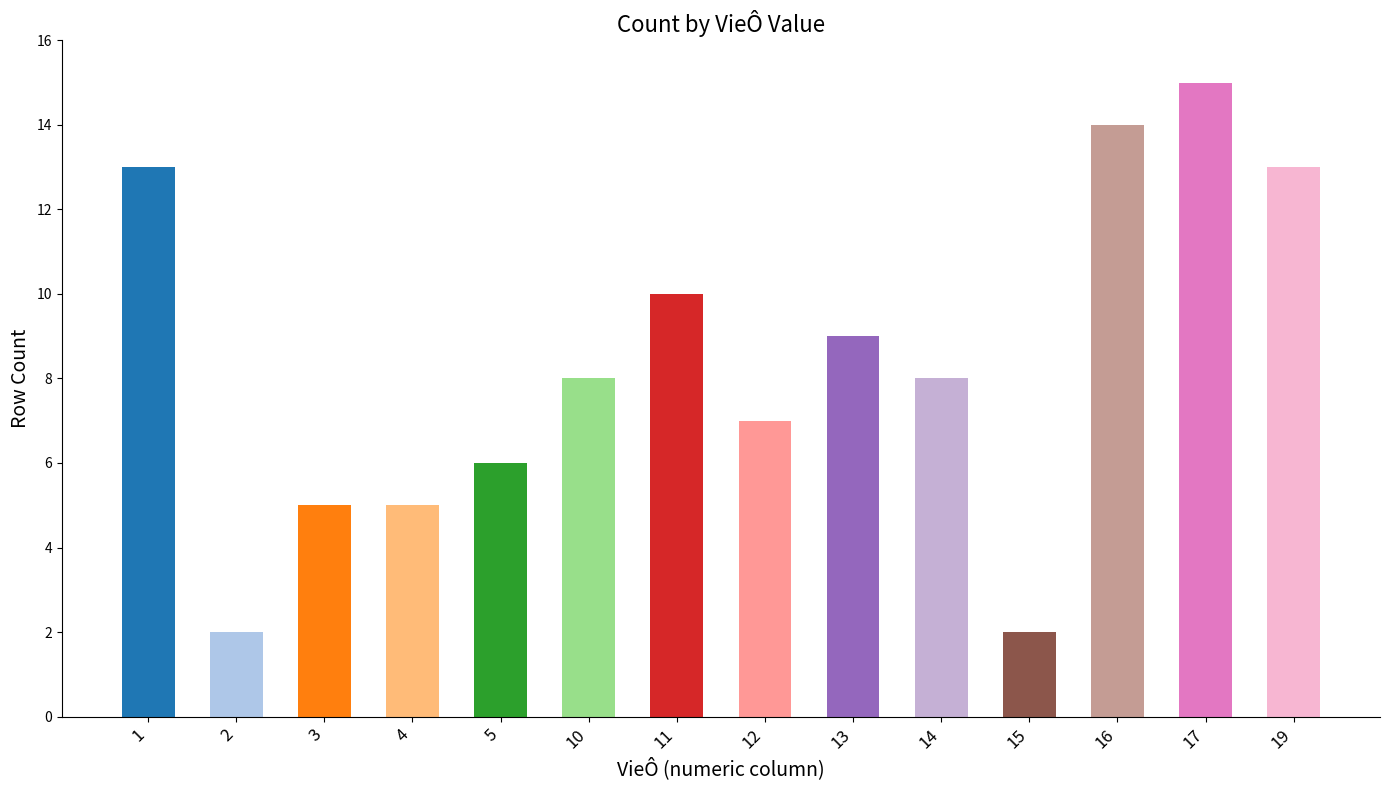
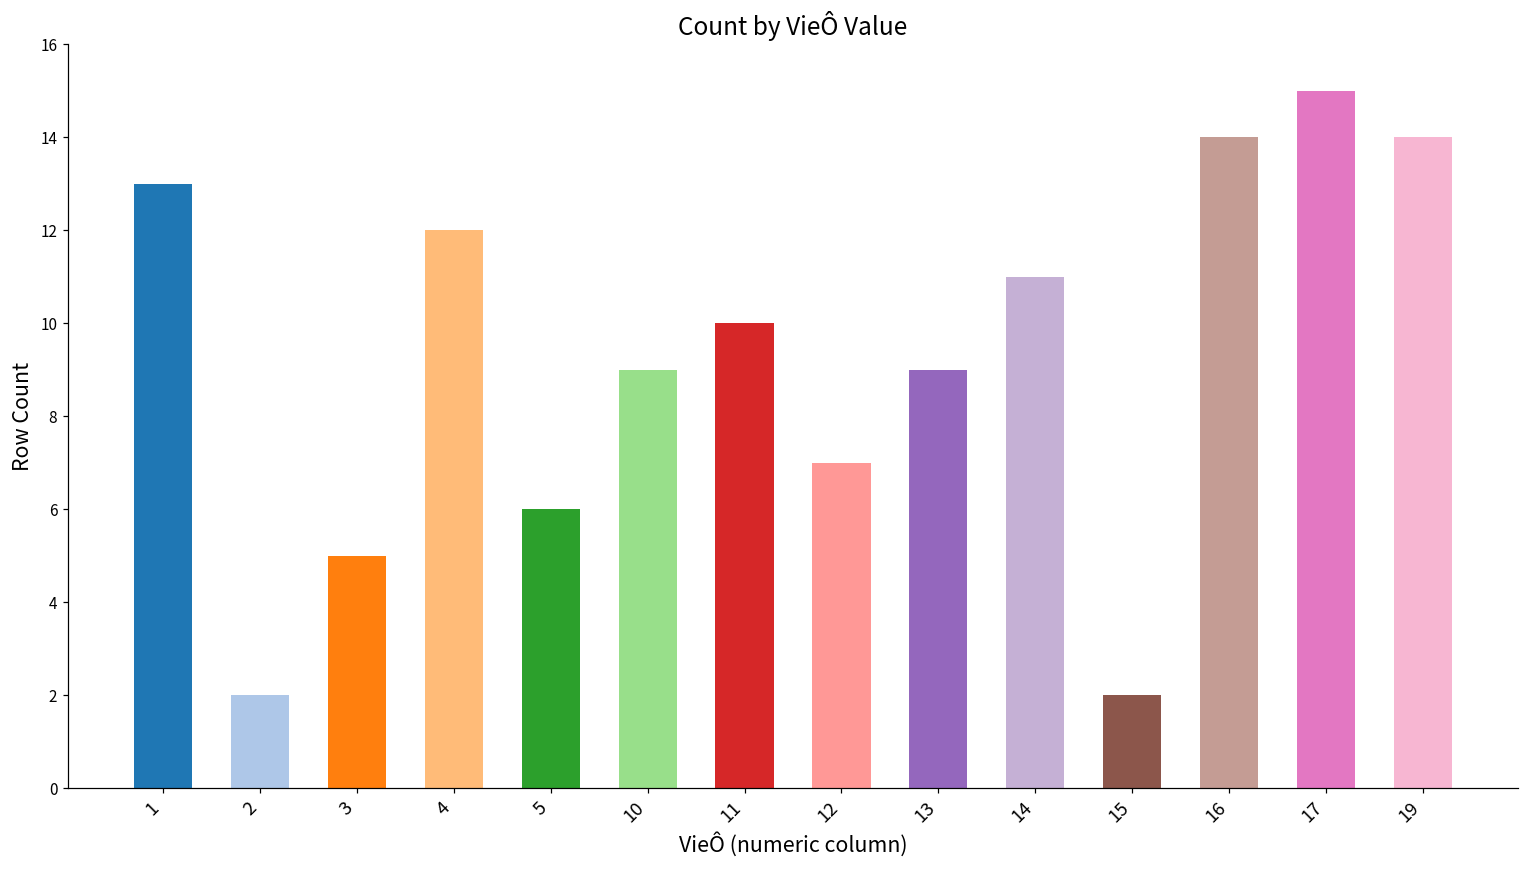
4: 5 -> 12
10: 8 -> 9
14: 8 -> 11
19: 13 -> 14
